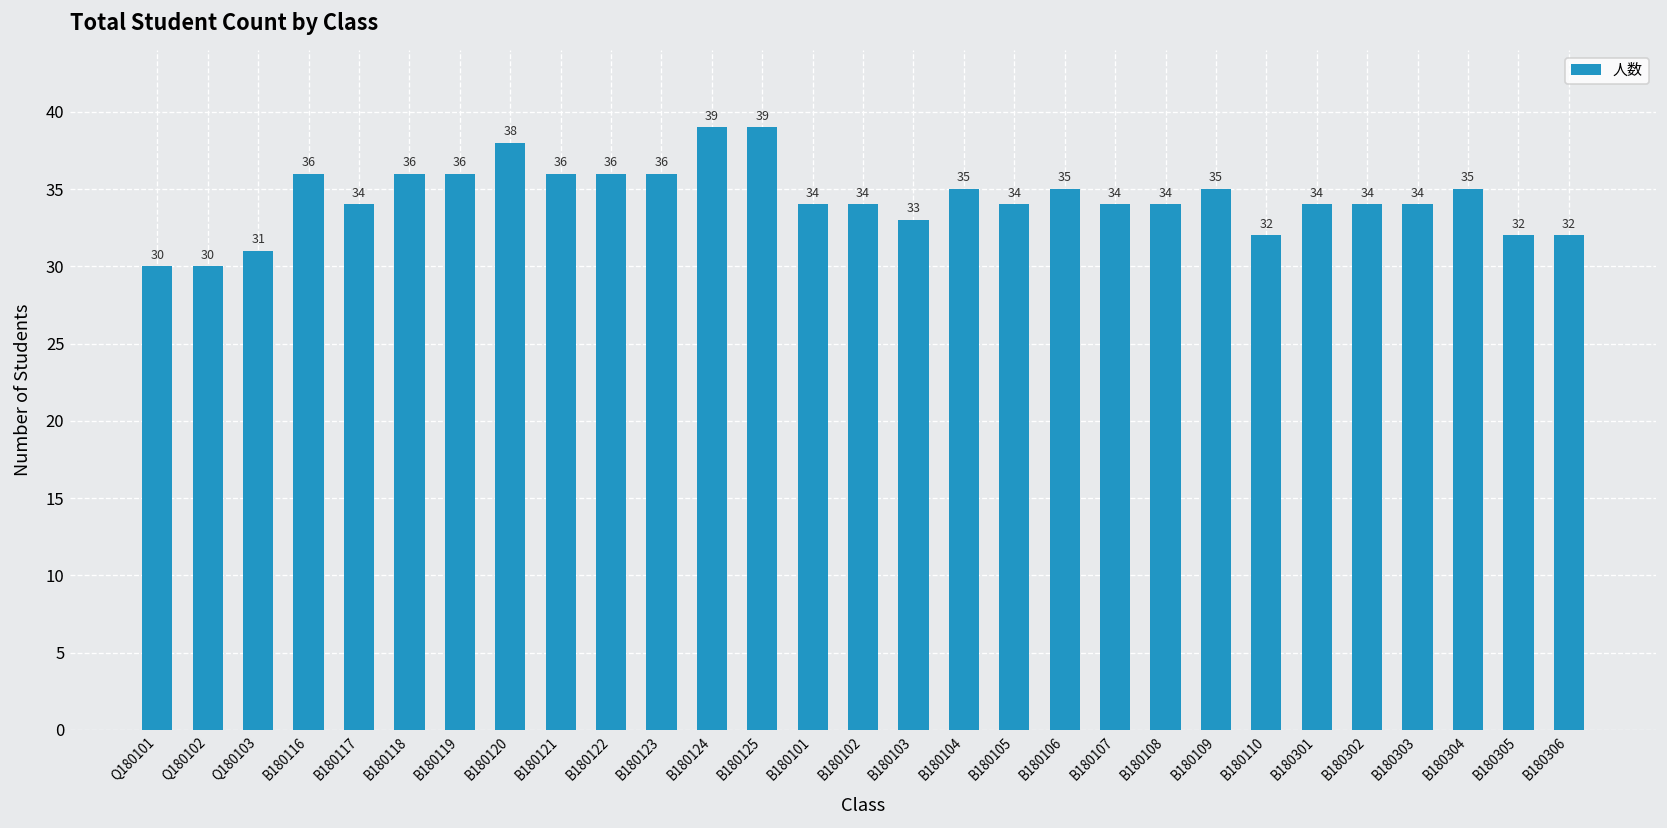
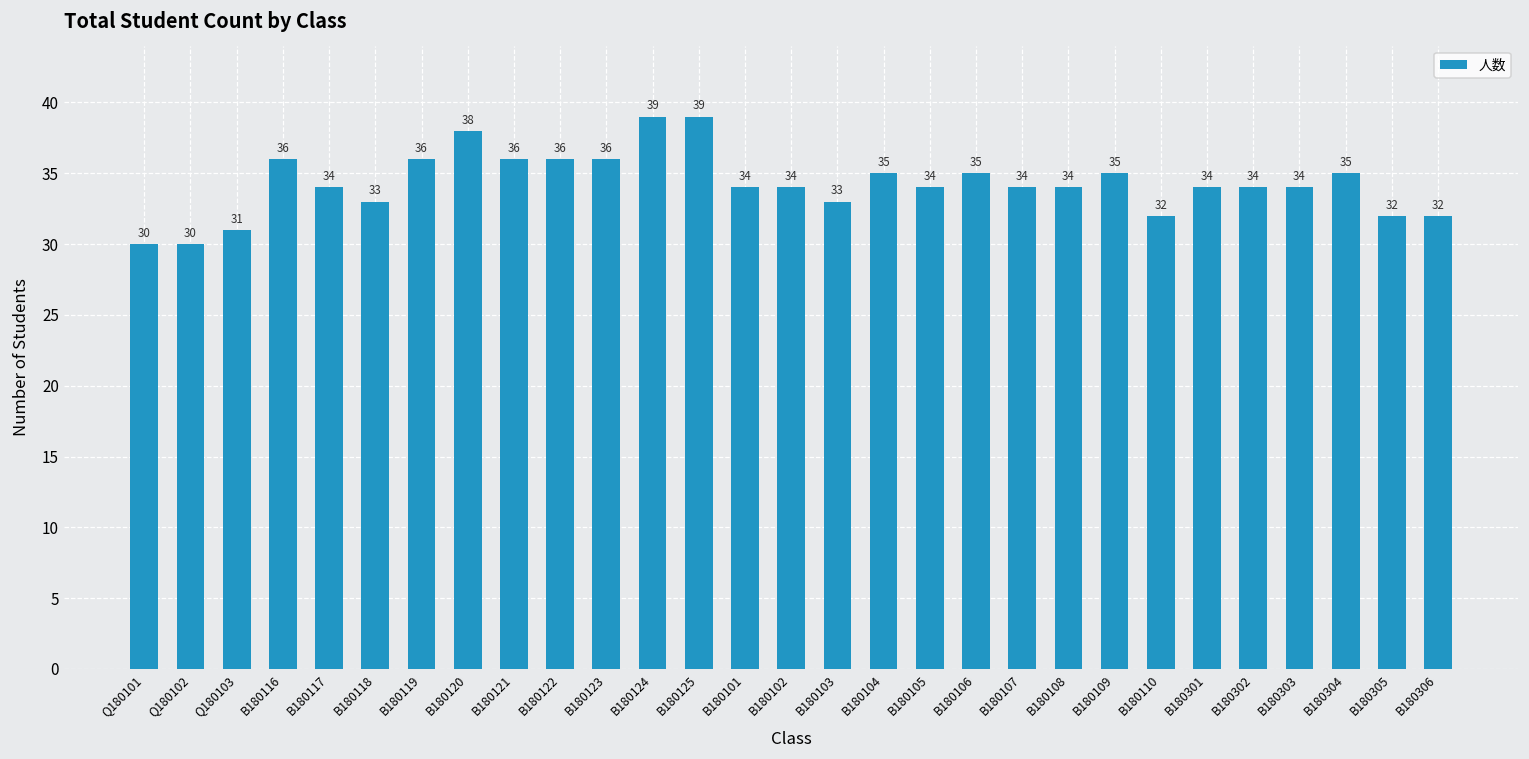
B180118: 36 -> 33
